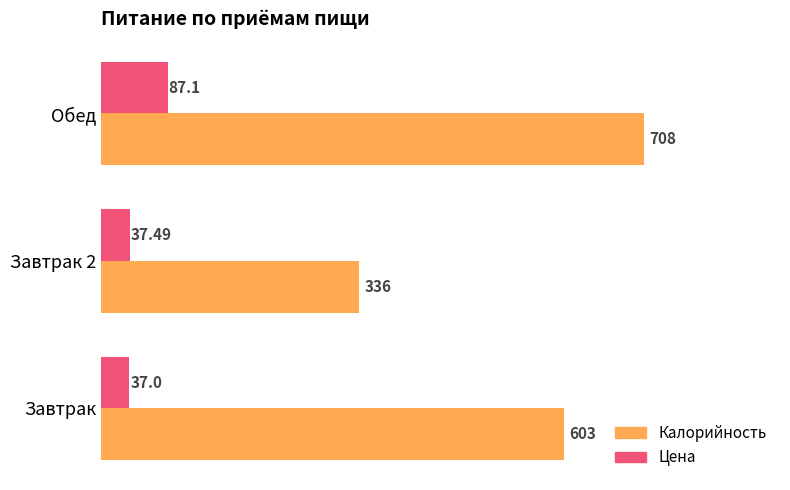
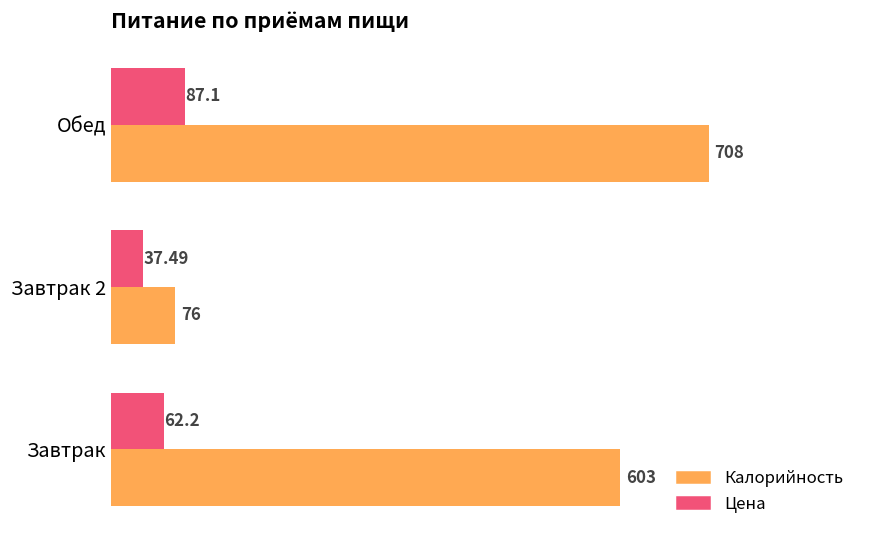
Калорийность, Завтрак 2: 336 -> 76
Цена, Завтрак: 37.0 -> 62.2
